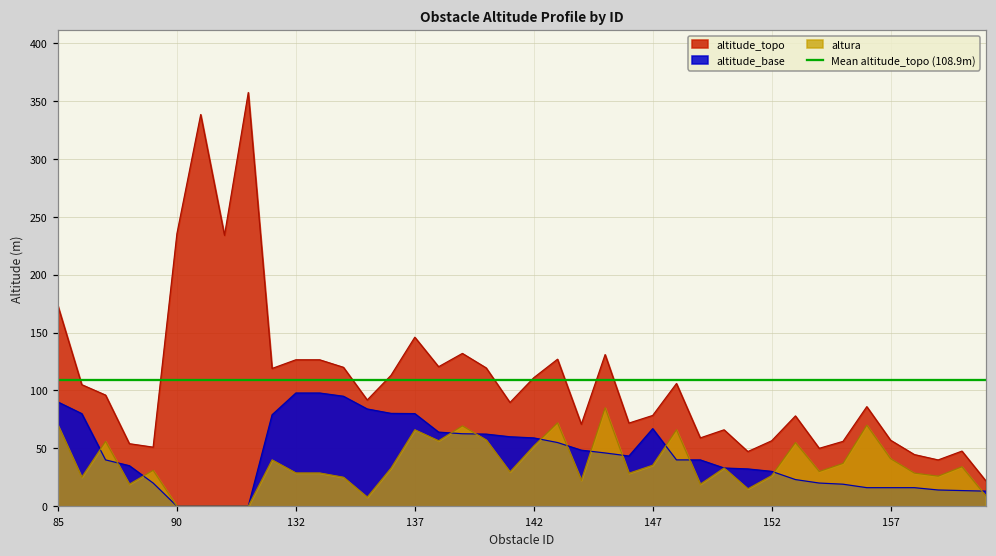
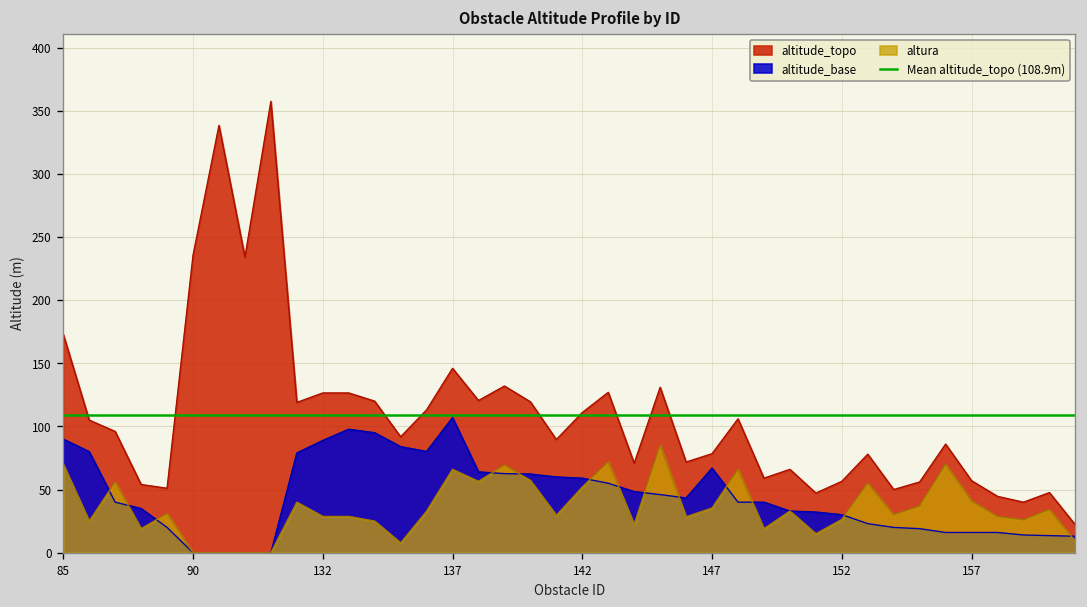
altitude_base, 132: 98 -> 89
altitude_base, 137: 80 -> 107
